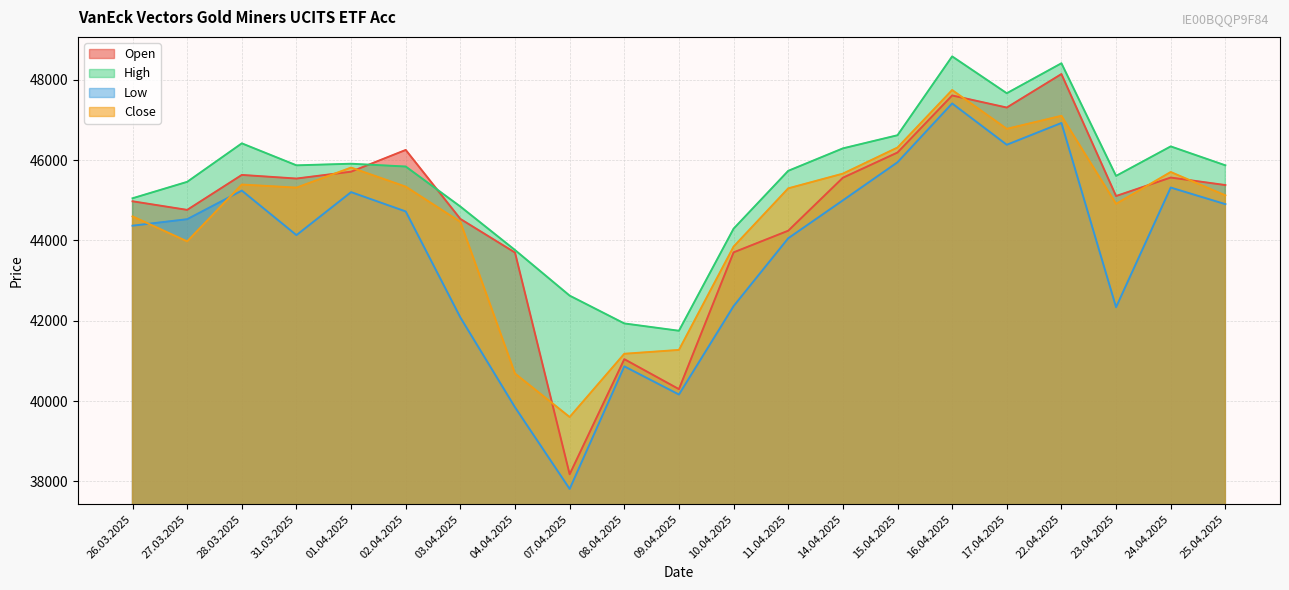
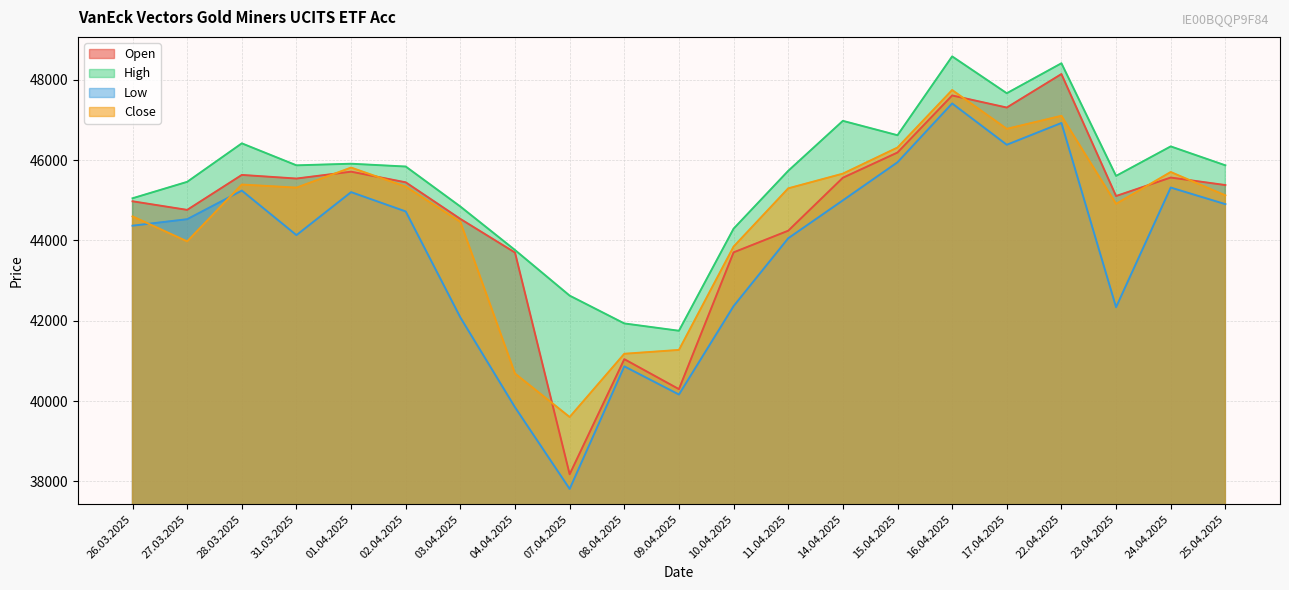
Open, 02.04.2025: 46300 -> 45400
High, 14.04.2025: 46300 -> 47000
